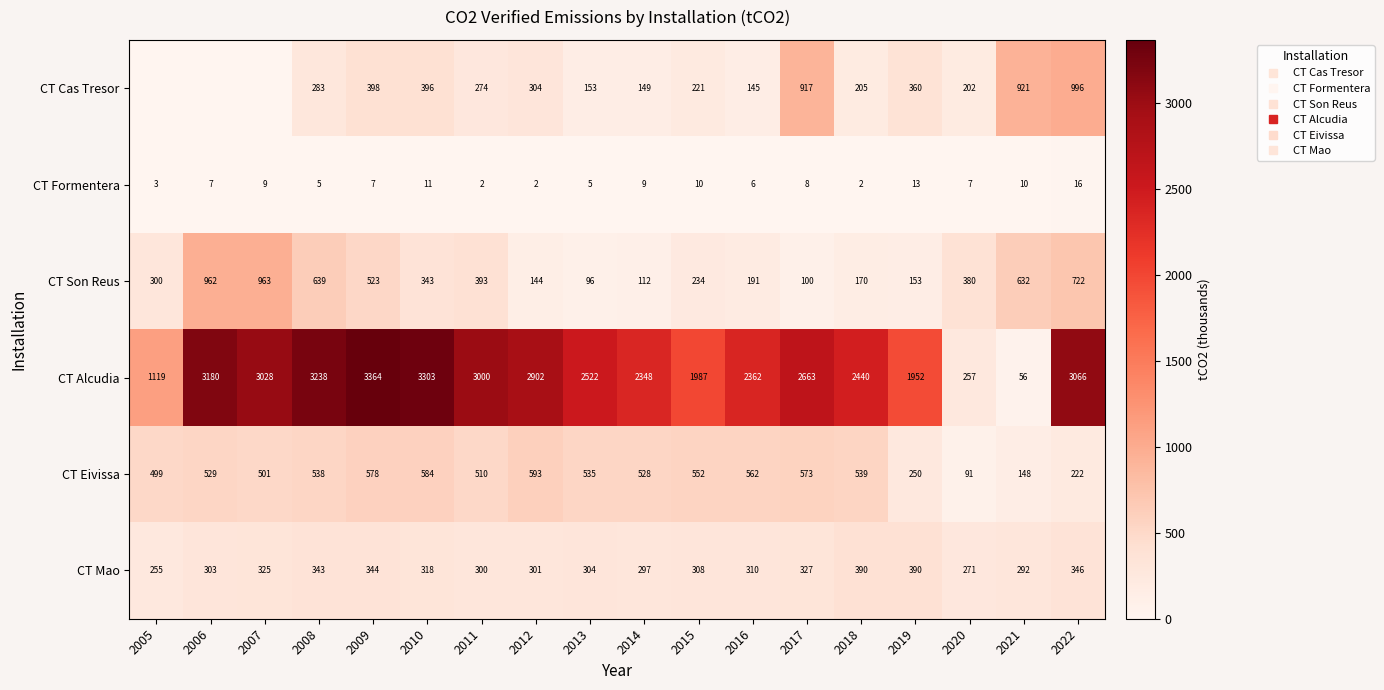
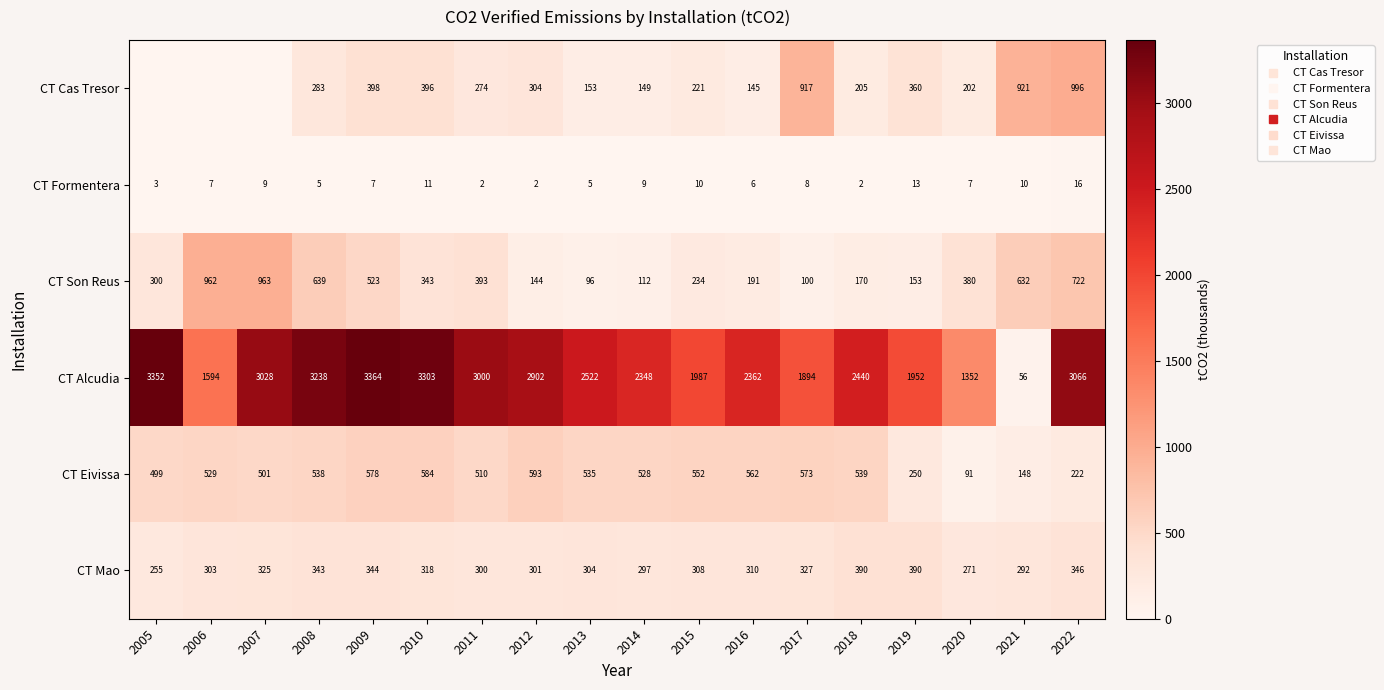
CT Alcudia, 2005: 1119 -> 3352
CT Alcudia, 2006: 3180 -> 1594
CT Alcudia, 2017: 2663 -> 1894
CT Alcudia, 2020: 257 -> 1352
